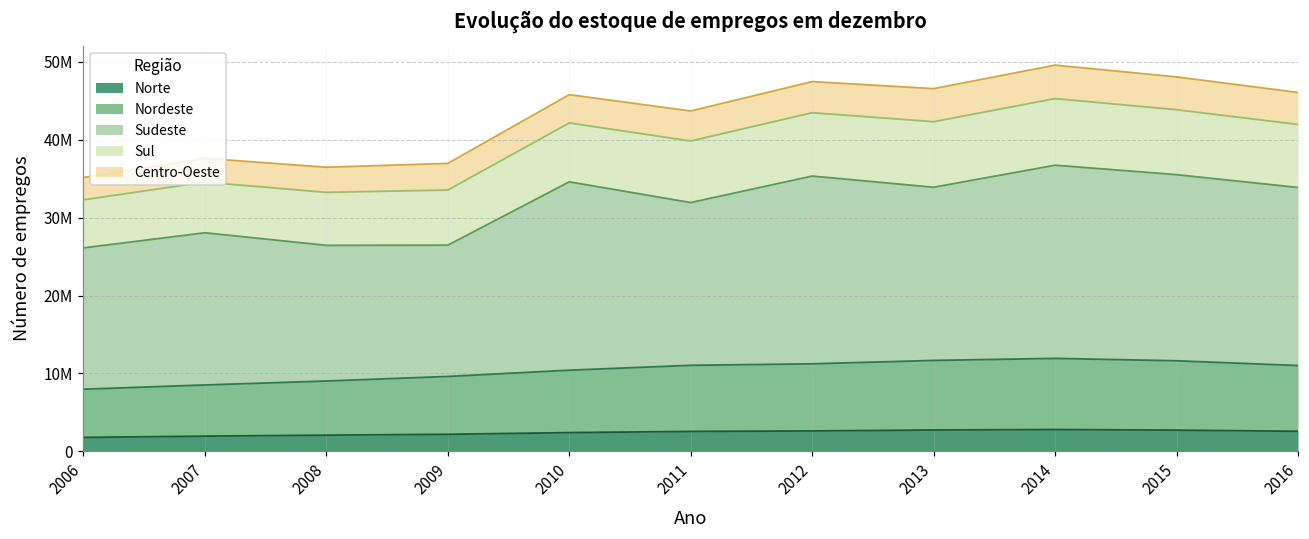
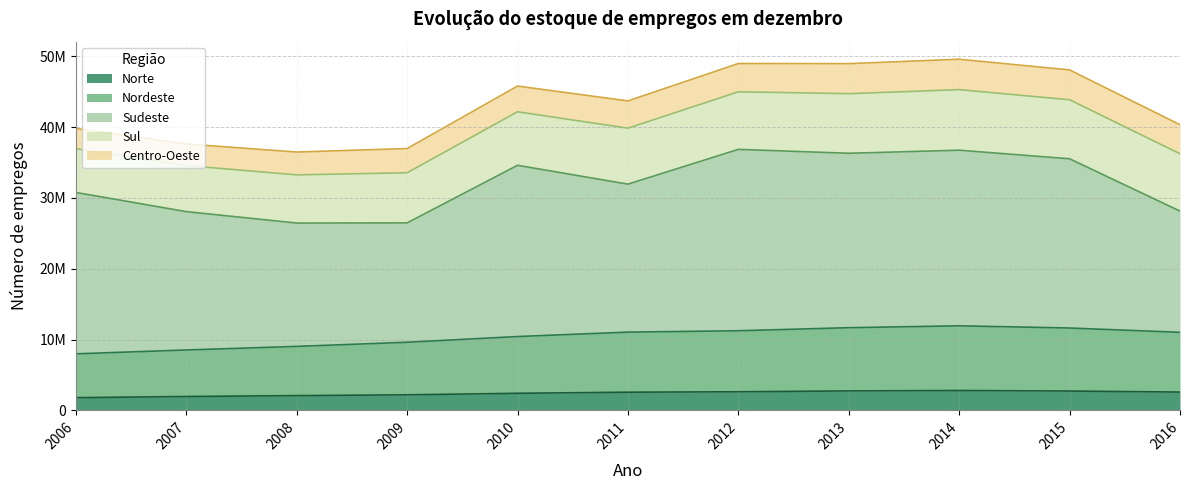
Sudeste, 2006: 18000000 -> 23000000
Sudeste, 2012: 24000000 -> 26000000
Sudeste, 2013: 22000000 -> 25000000
Sudeste, 2016: 23000000 -> 17000000
